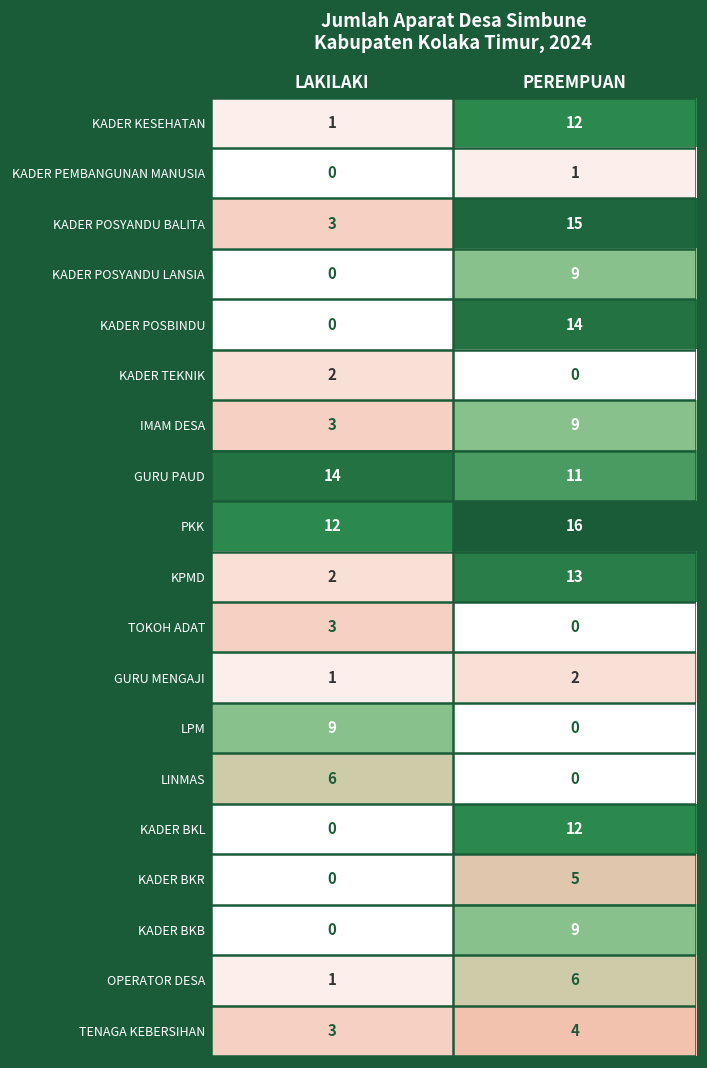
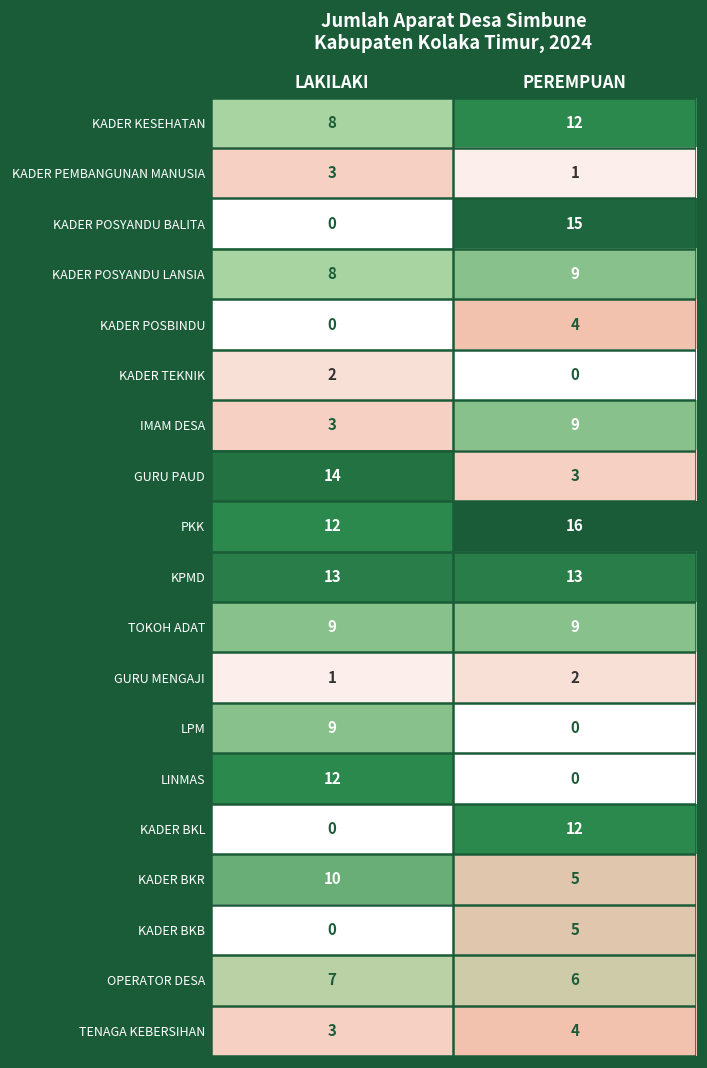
KADER KESEHATAN, LAKILAKI: 1 -> 8
KADER PEMBANGUNAN MANUSIA, LAKILAKI: 0 -> 3
KADER POSYANDU BALITA, LAKILAKI: 3 -> 0
KADER POSYANDU LANSIA, LAKILAKI: 0 -> 8
KADER POSBINDU, PEREMPUAN: 14 -> 4
GURU PAUD, PEREMPUAN: 11 -> 3
KPMD, LAKILAKI: 2 -> 13
TOKOH ADAT, LAKILAKI: 3 -> 9
TOKOH ADAT, PEREMPUAN: 0 -> 9
LINMAS, LAKILAKI: 6 -> 12
KADER BKR, LAKILAKI: 0 -> 10
KADER BKB, PEREMPUAN: 9 -> 5
OPERATOR DESA, LAKILAKI: 1 -> 7
